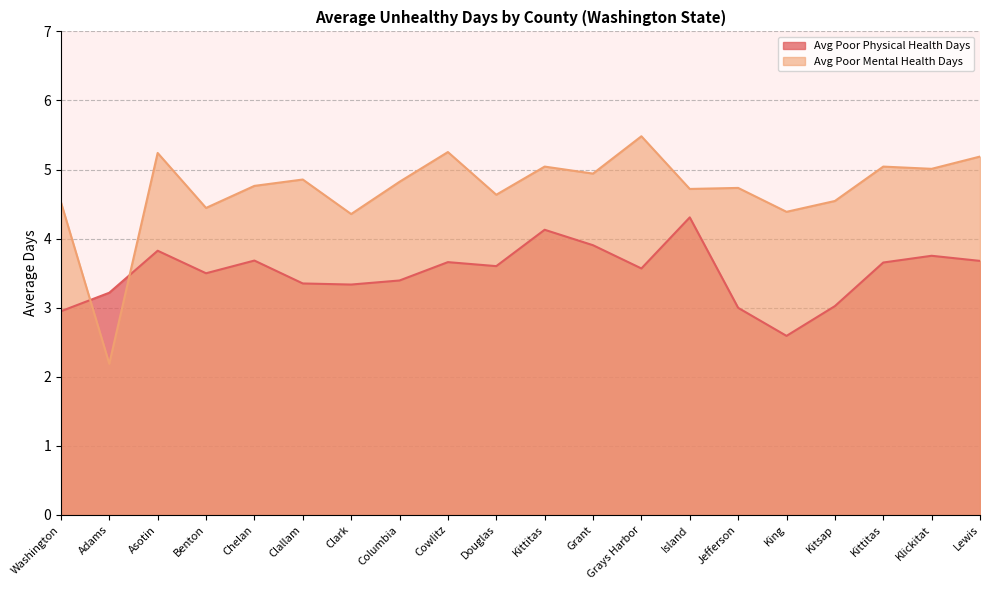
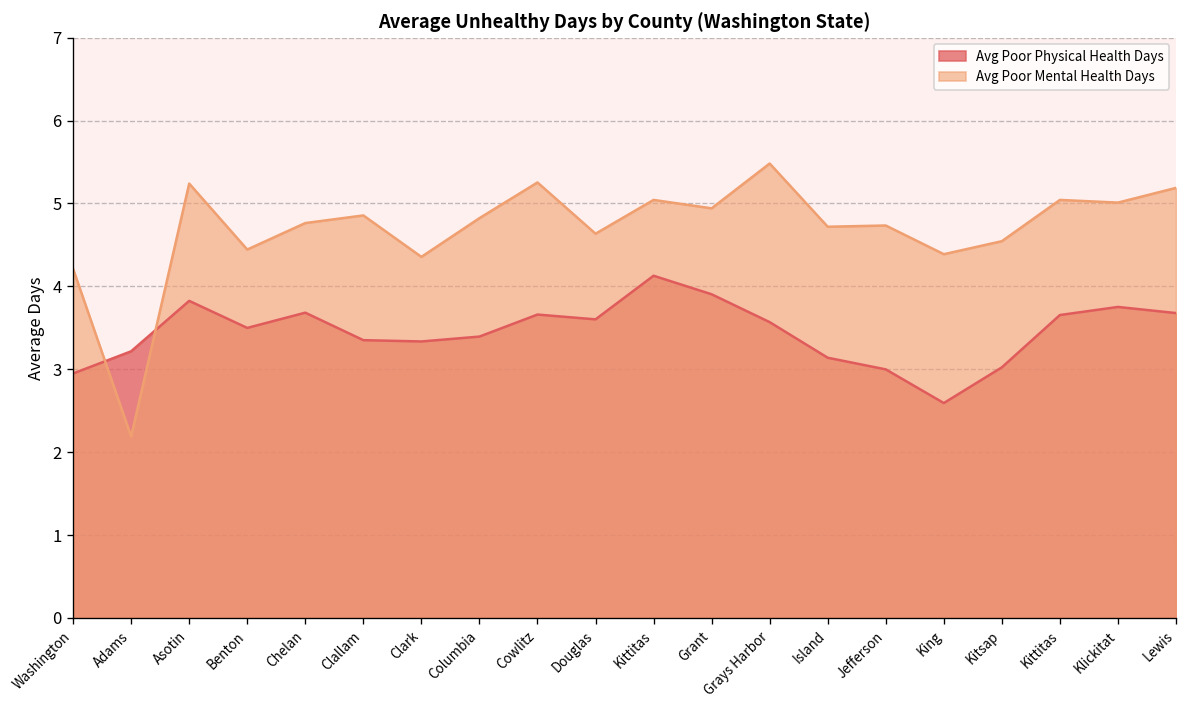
Avg Poor Mental Health Days, Washington: 4.5 -> 4.2
Avg Poor Physical Health Days, Island: 4.3 -> 3.1
